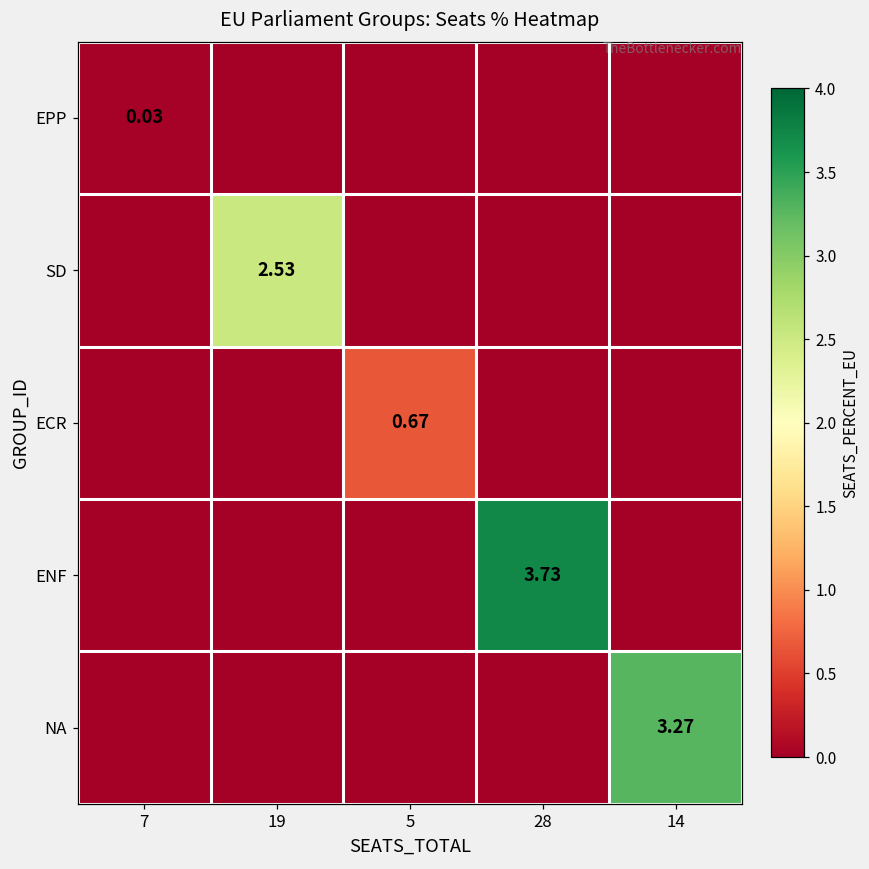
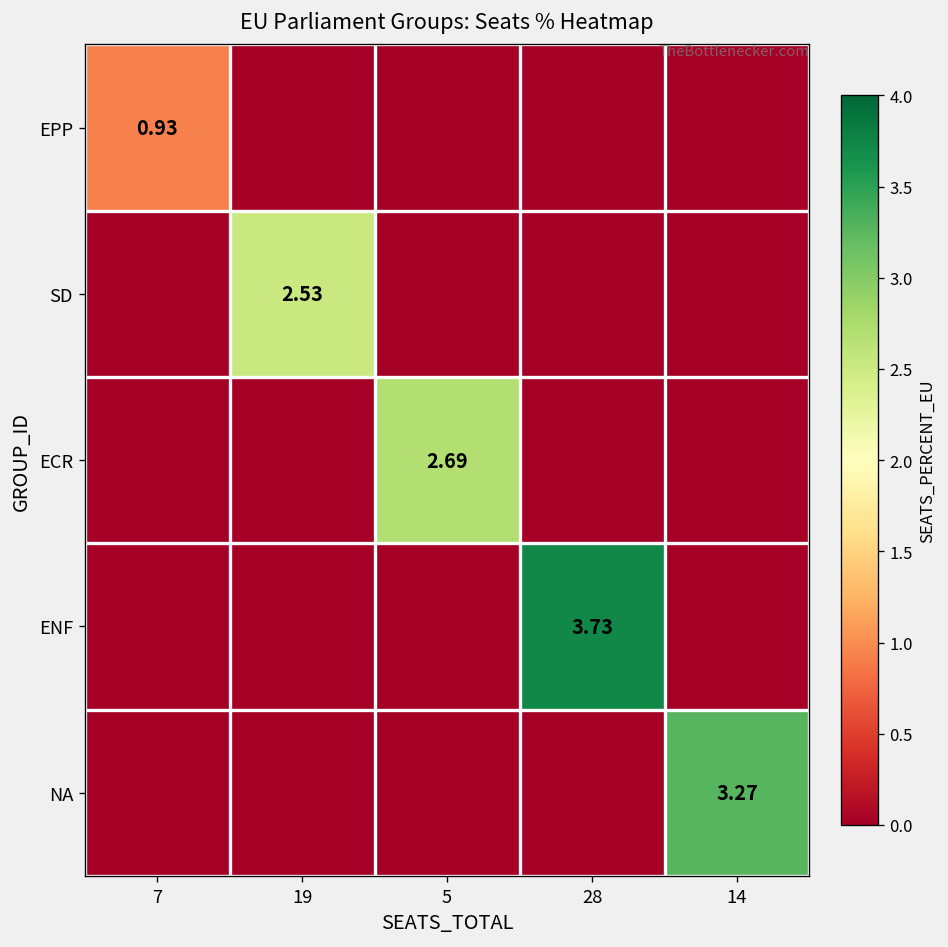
EPP, 7: 0.03 -> 0.93
ECR, 5: 0.67 -> 2.69
